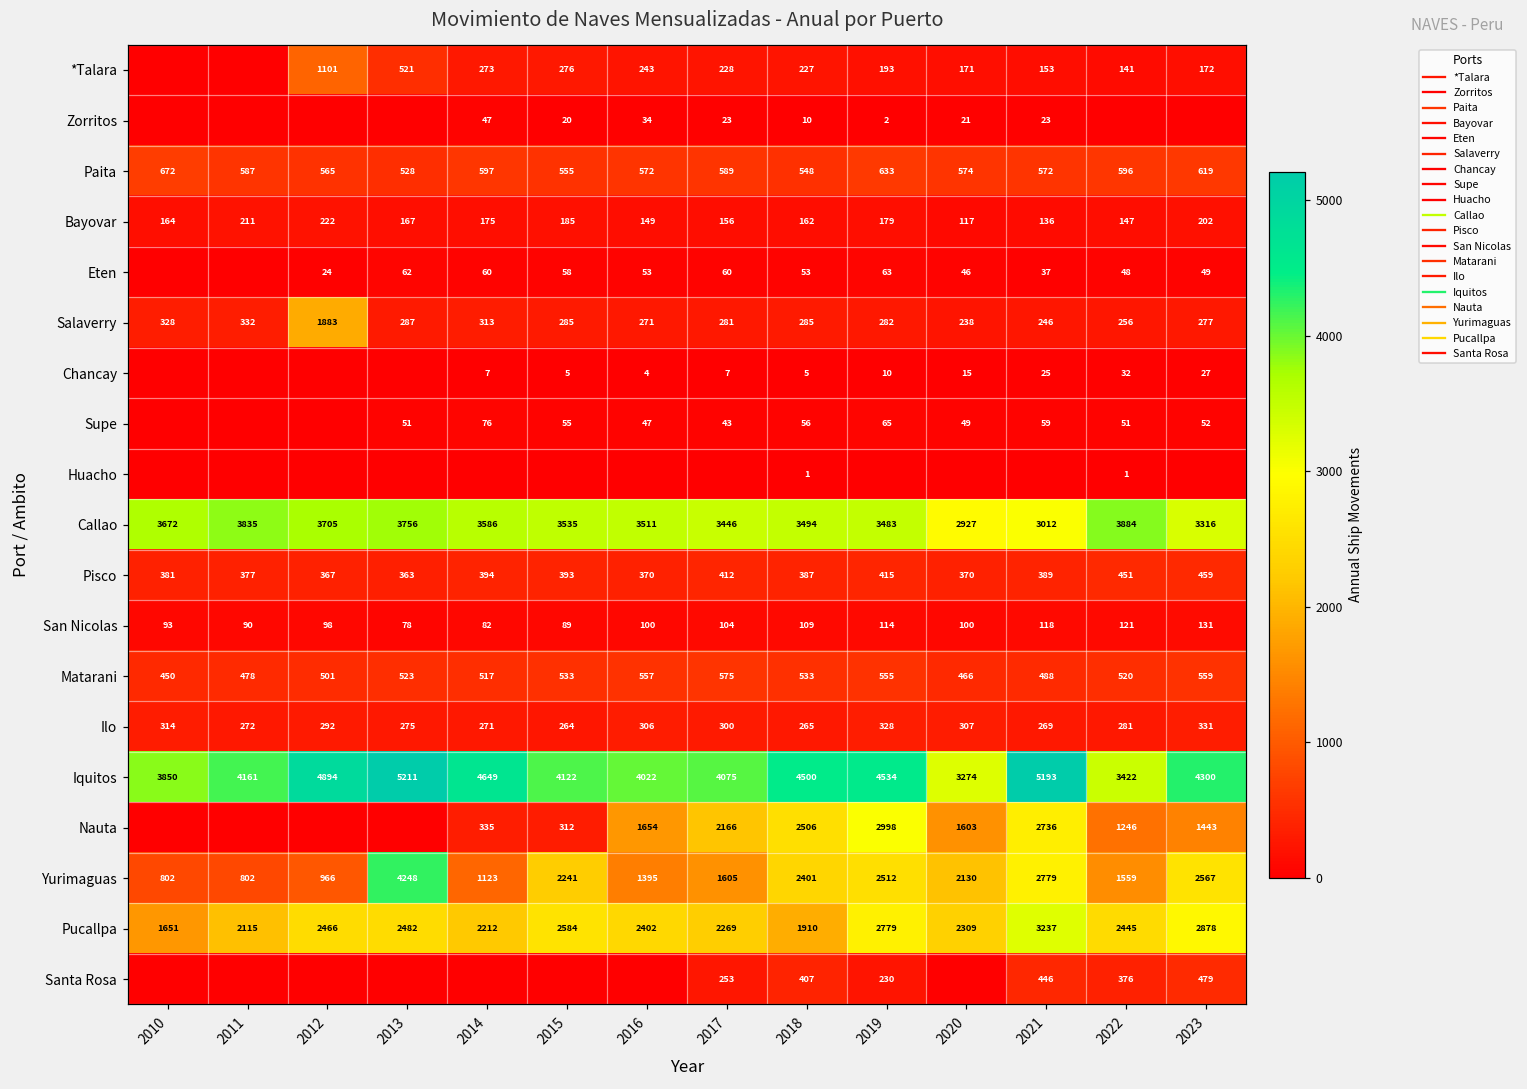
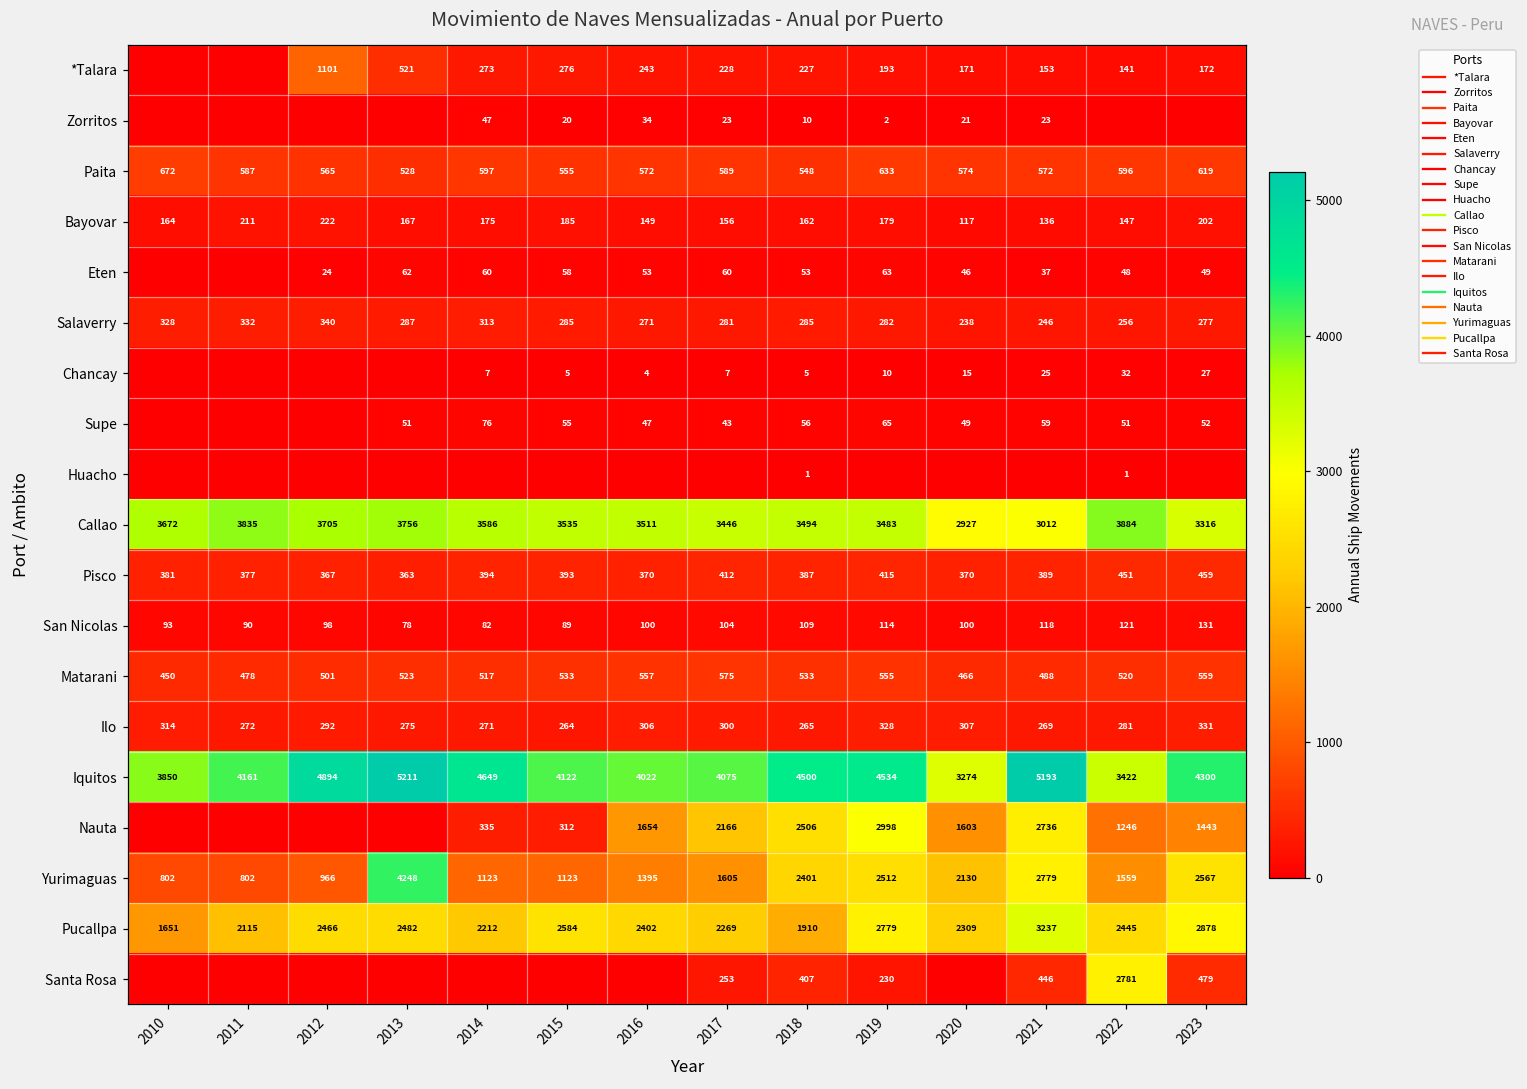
Salaverry, 2012: 1883 -> 340
Yurimaguas, 2015: 2241 -> 1123
Santa Rosa, 2022: 376 -> 2781
